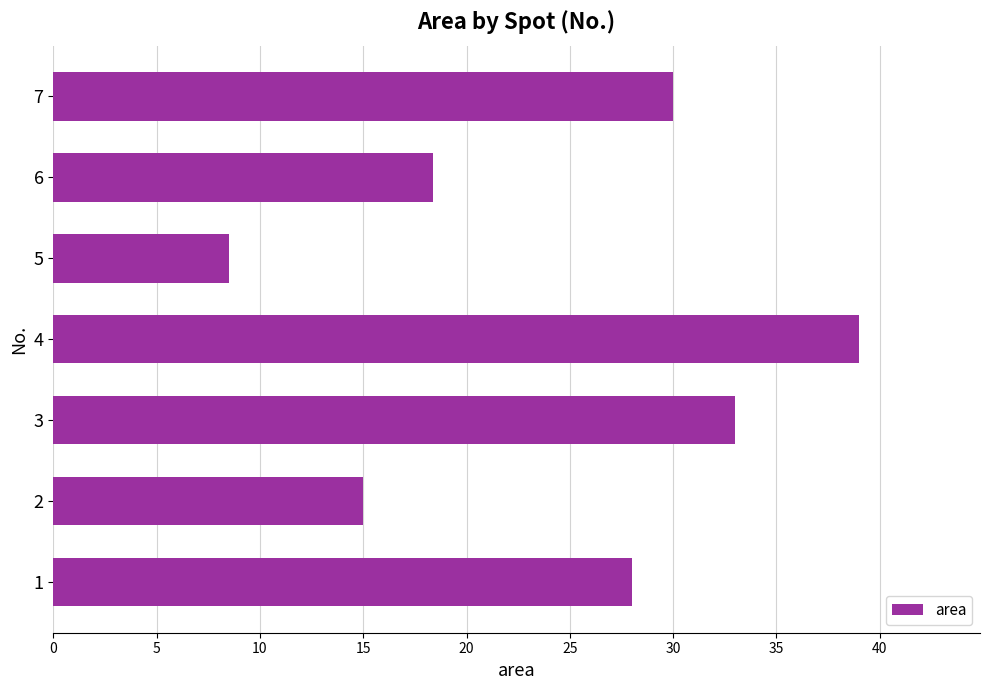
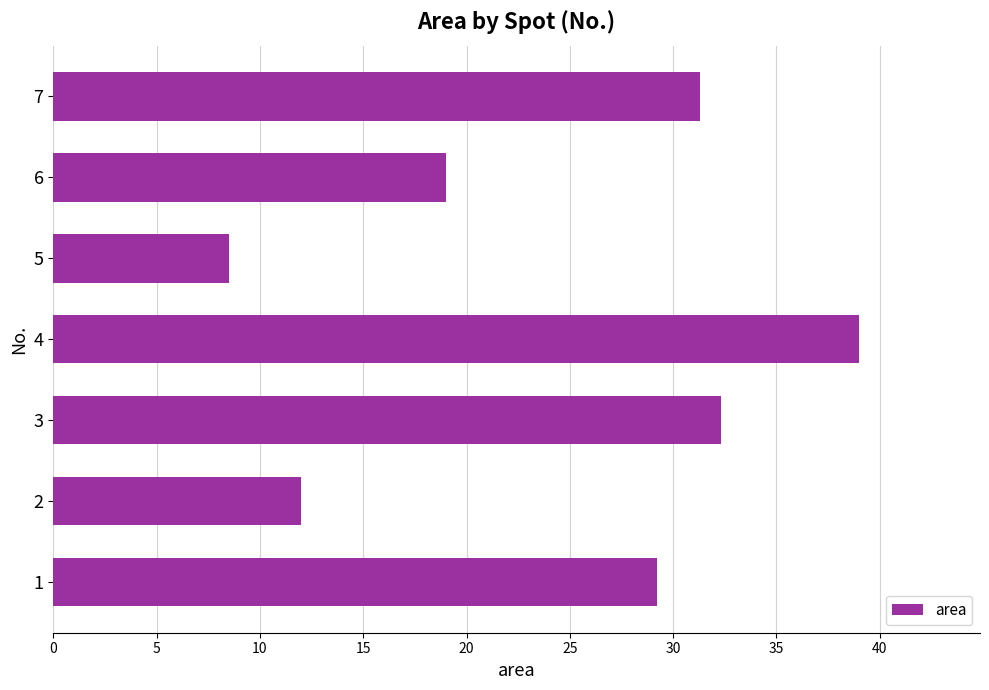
7: 30.0 -> 31.3
6: 18.4 -> 19.0
3: 33.0 -> 32.3
2: 15 -> 12
1: 28.0 -> 29.2
